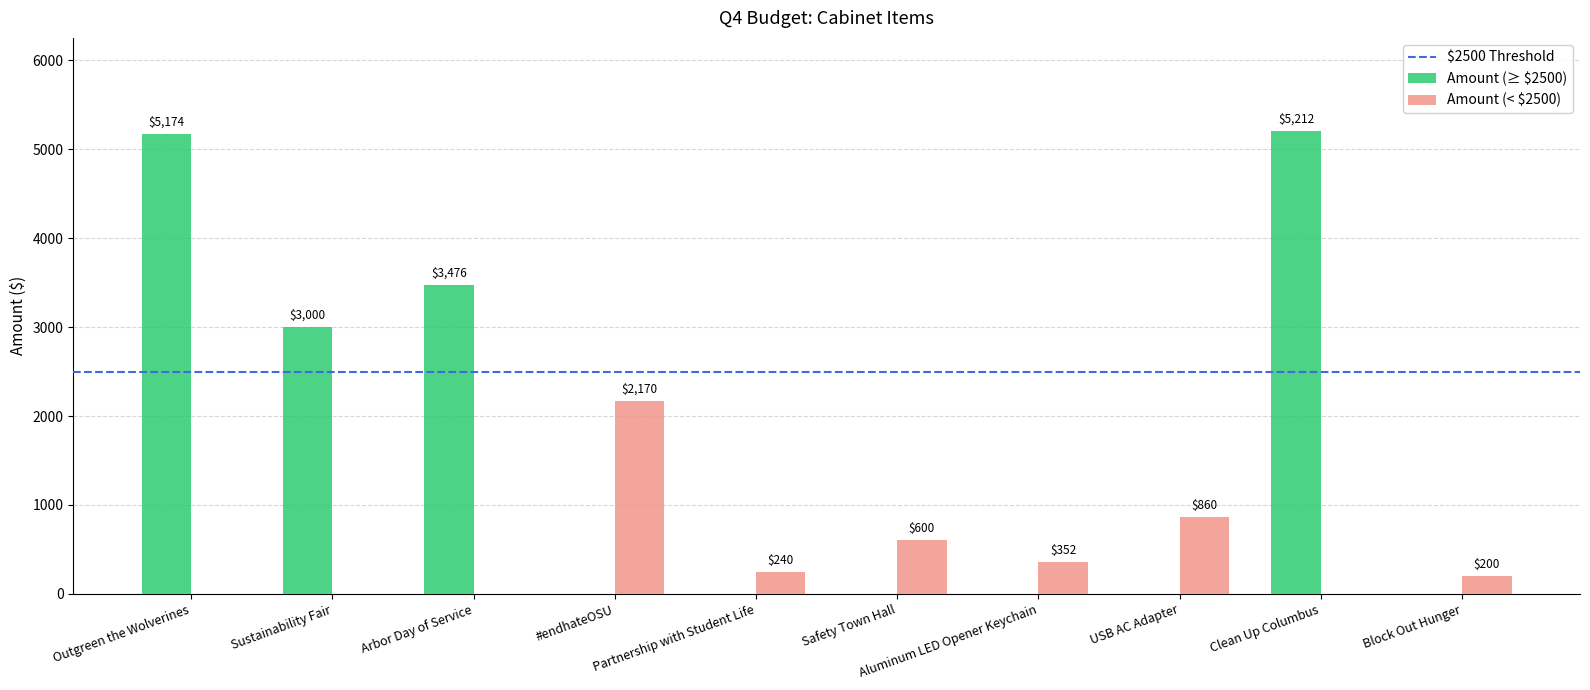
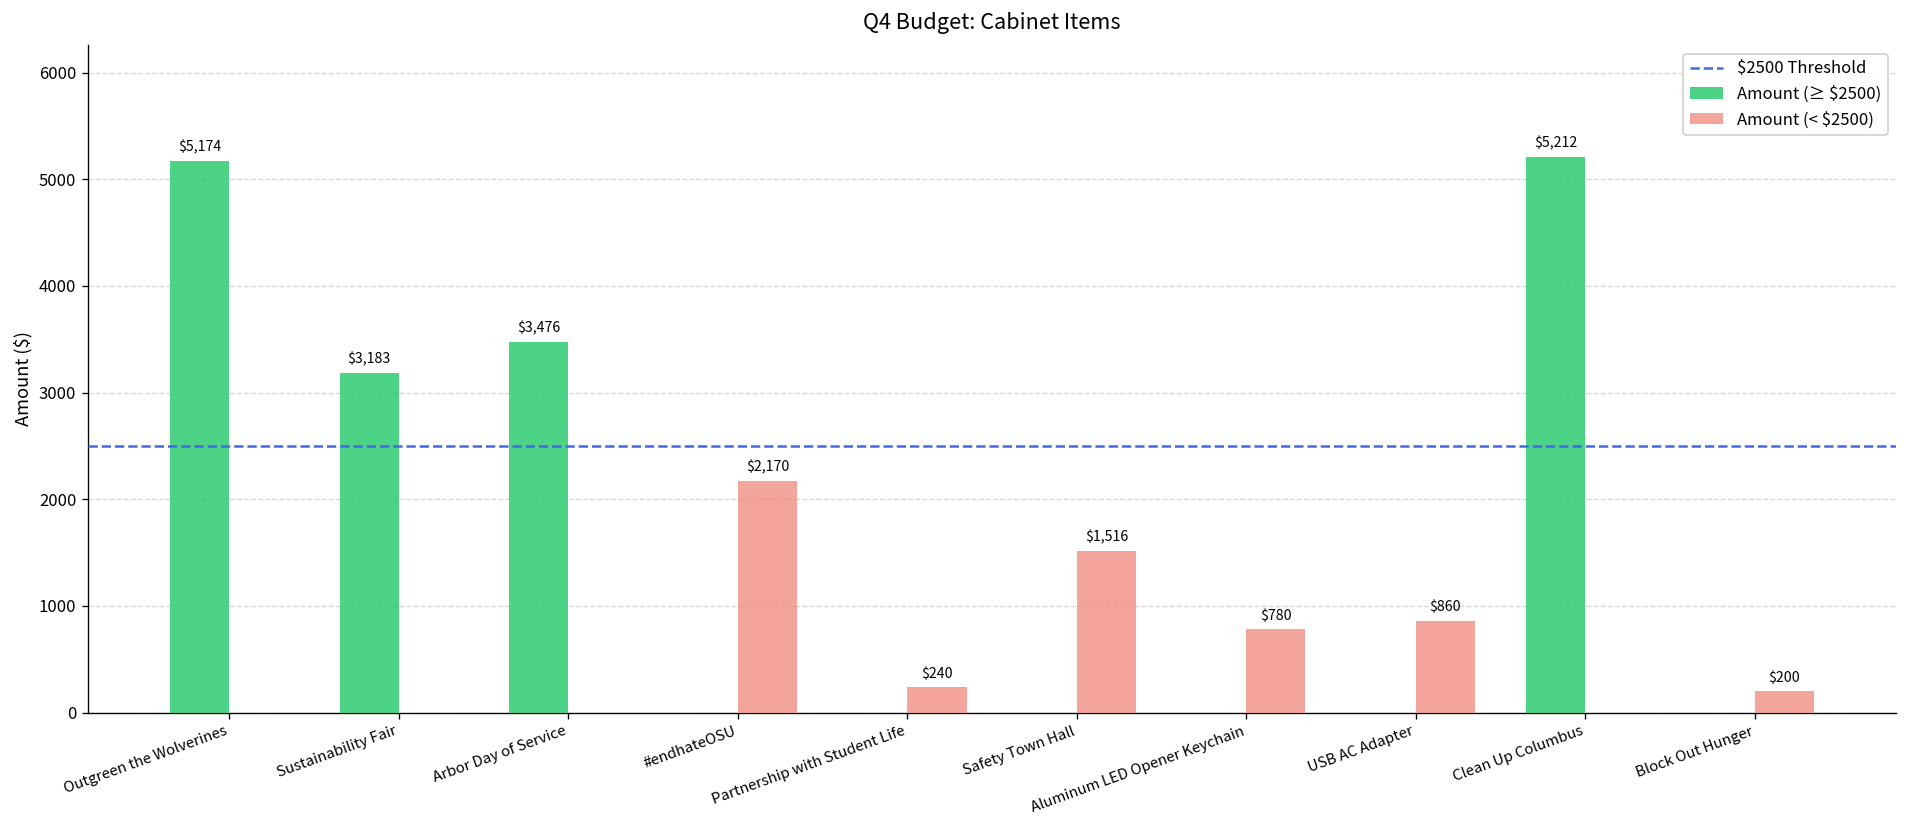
Amount (≥ $2500), Sustainability Fair: $3,000 -> $3,183
Amount (< $2500), Safety Town Hall: $600 -> $1,516
Amount (< $2500), Aluminum LED Opener Keychain: $352 -> $780
